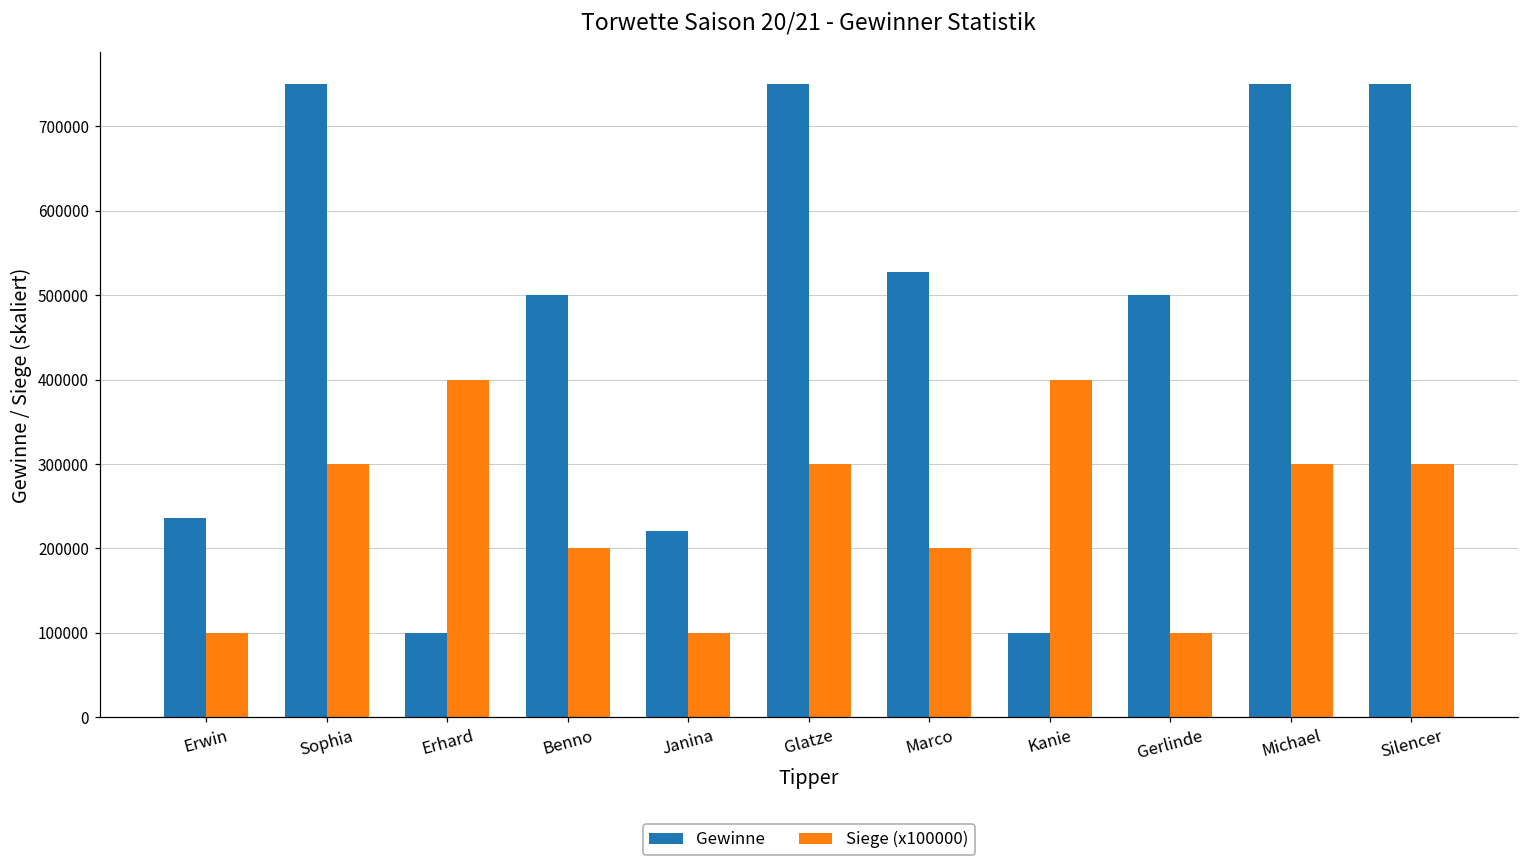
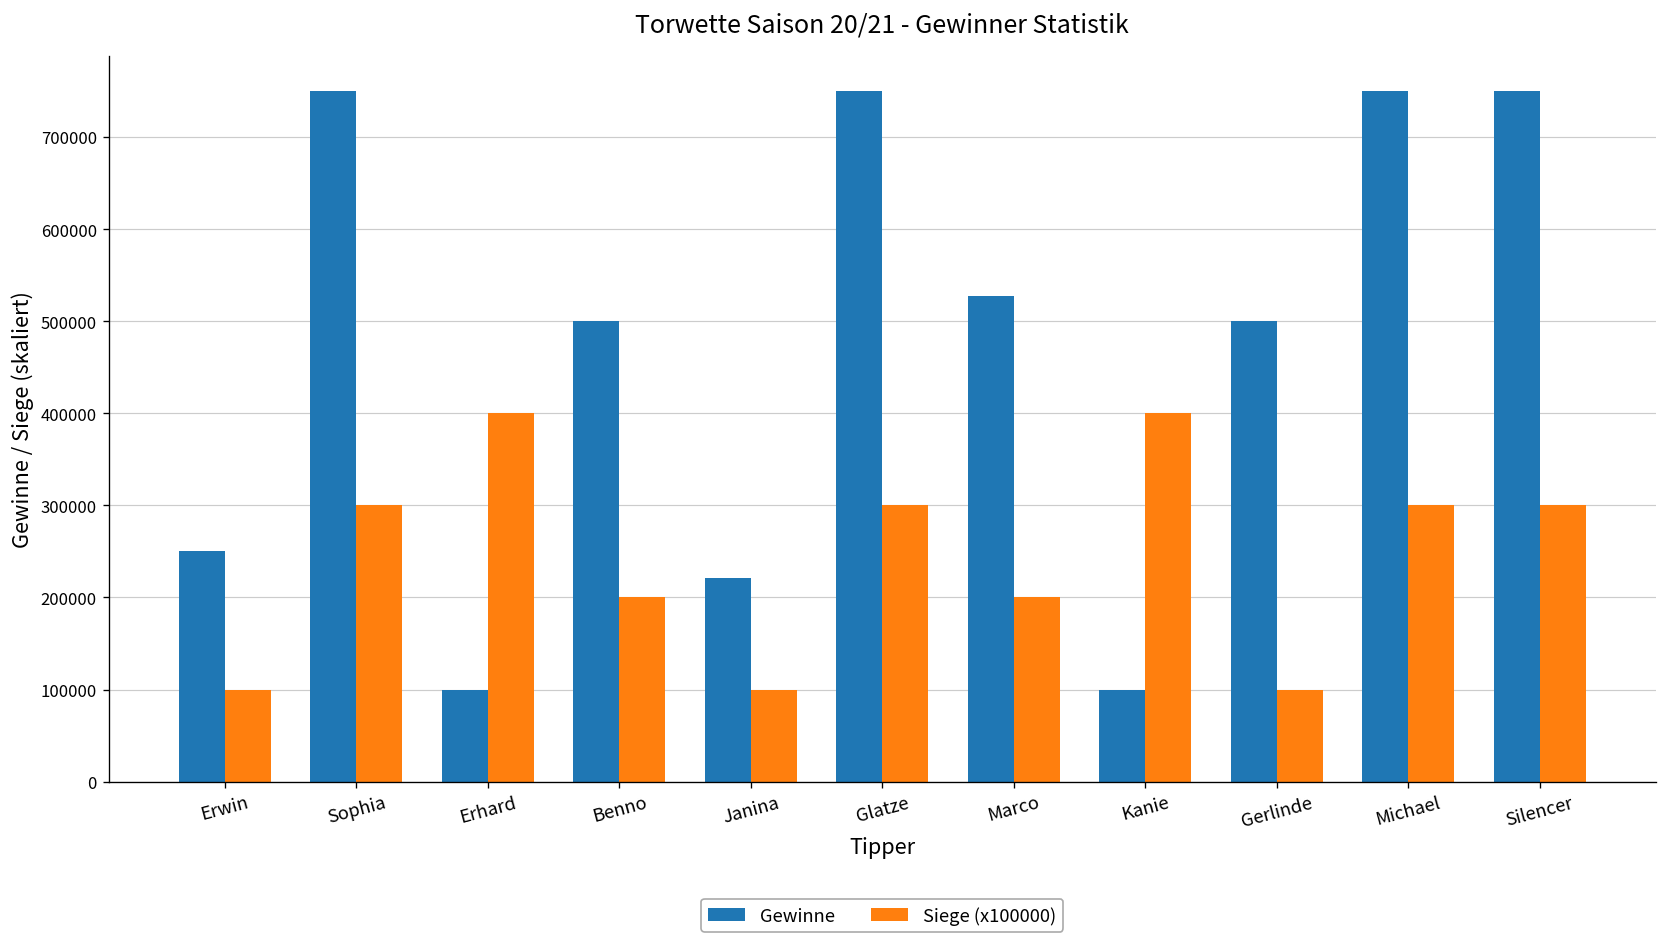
Gewinne, Erwin: 240000 -> 250000
